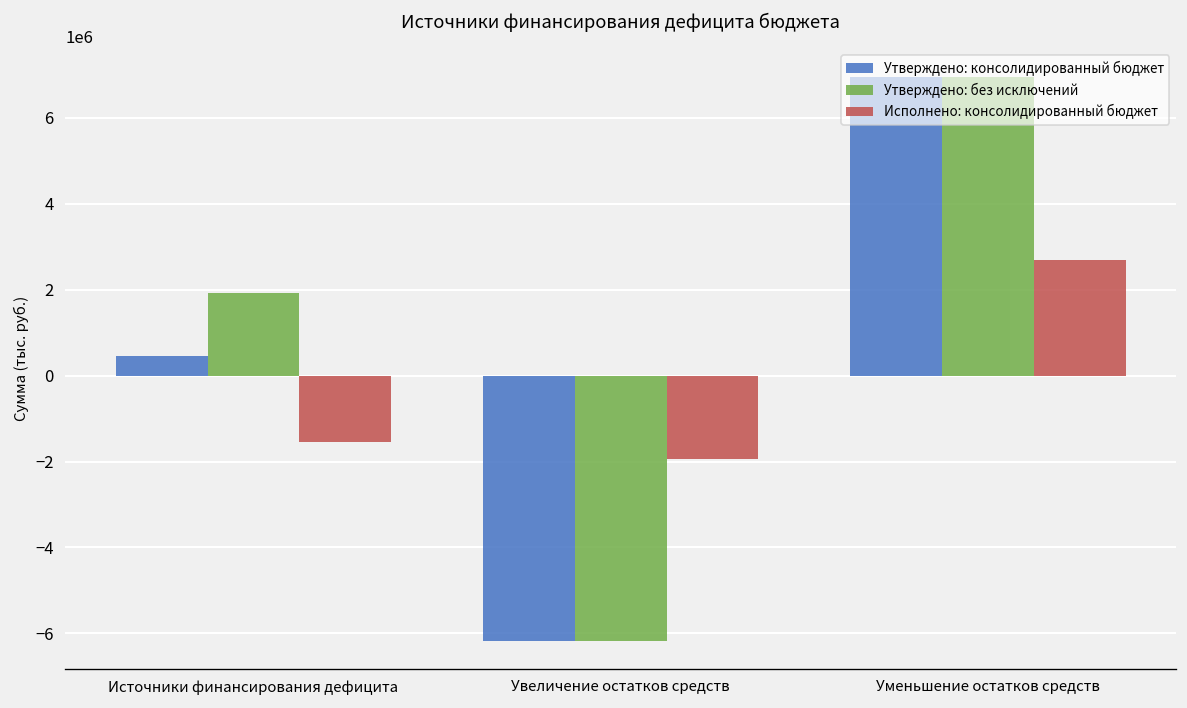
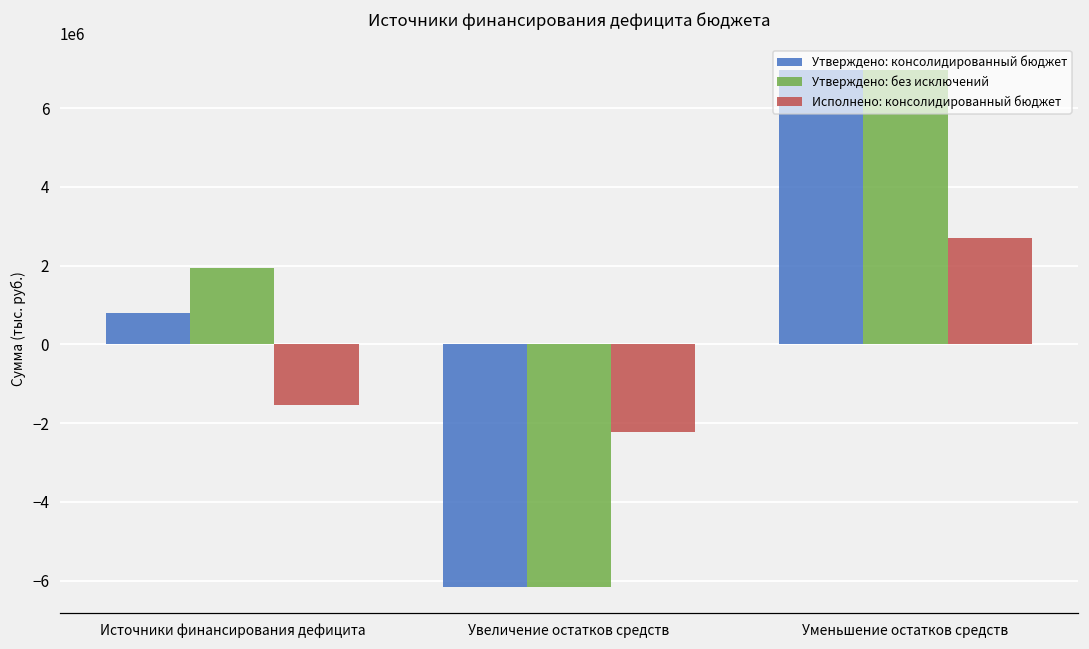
Утверждено: консолидированный бюджет, Источники финансирования дефицита: 400000 -> 800000
Исполнено: консолидированный бюджет, Увеличение остатков средств: -1900000 -> -2200000
